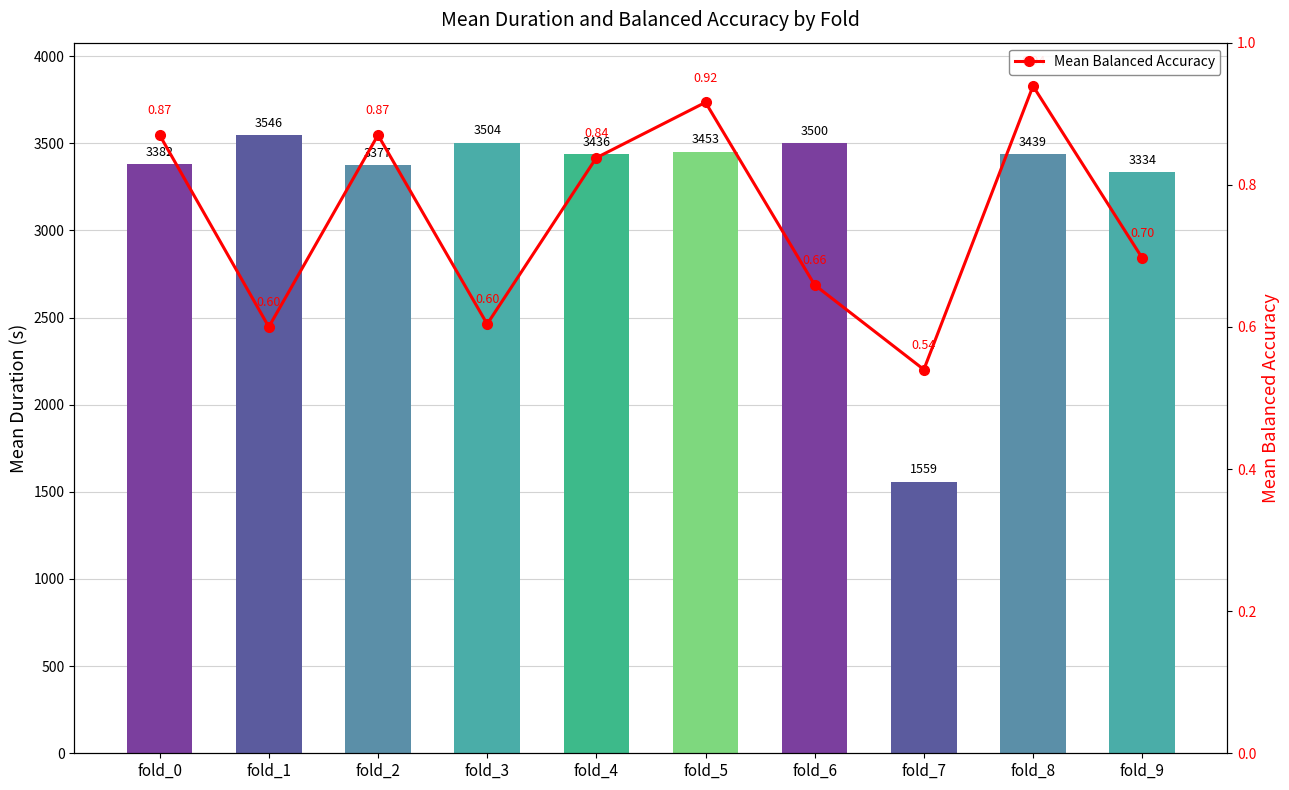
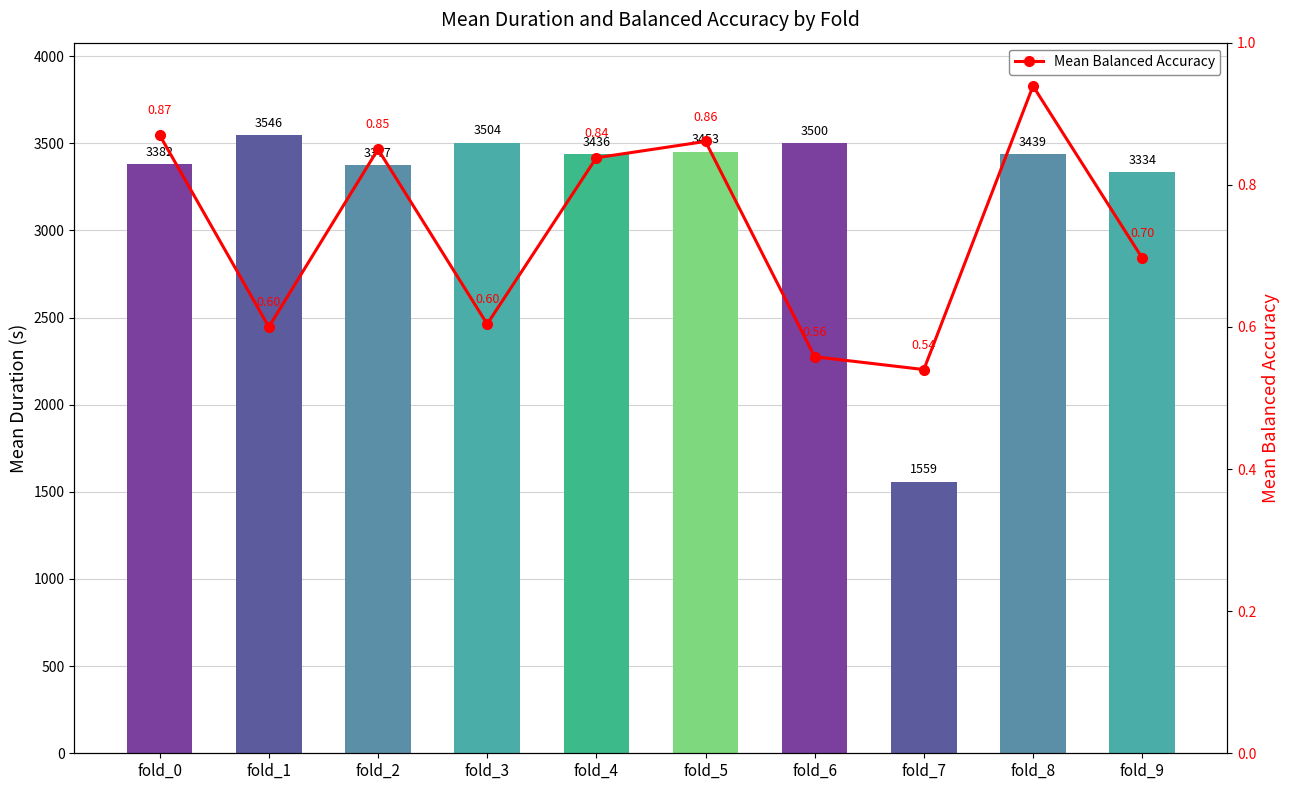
Mean Balanced Accuracy, fold_2: 0.87 -> 0.85
Mean Balanced Accuracy, fold_5: 0.92 -> 0.86
Mean Balanced Accuracy, fold_6: 0.66 -> 0.56
